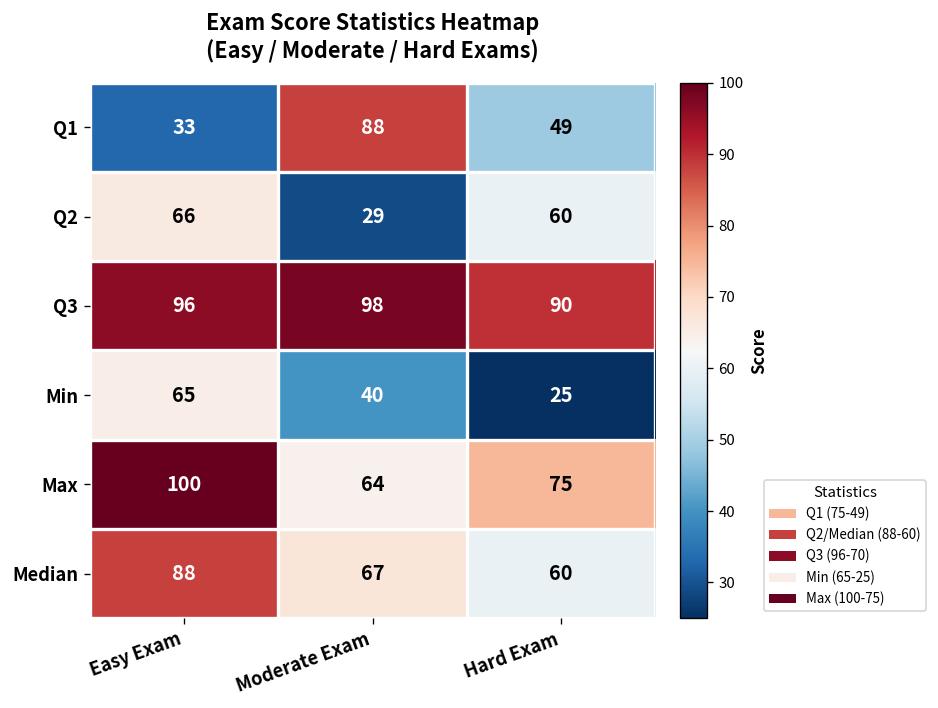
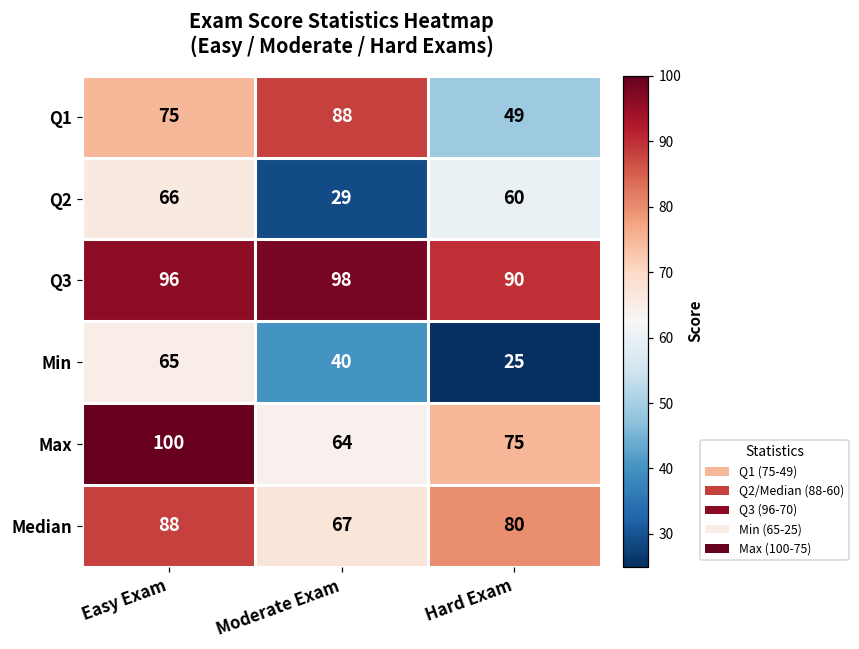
Q1, Easy Exam: 33 -> 75
Median, Hard Exam: 60 -> 80
